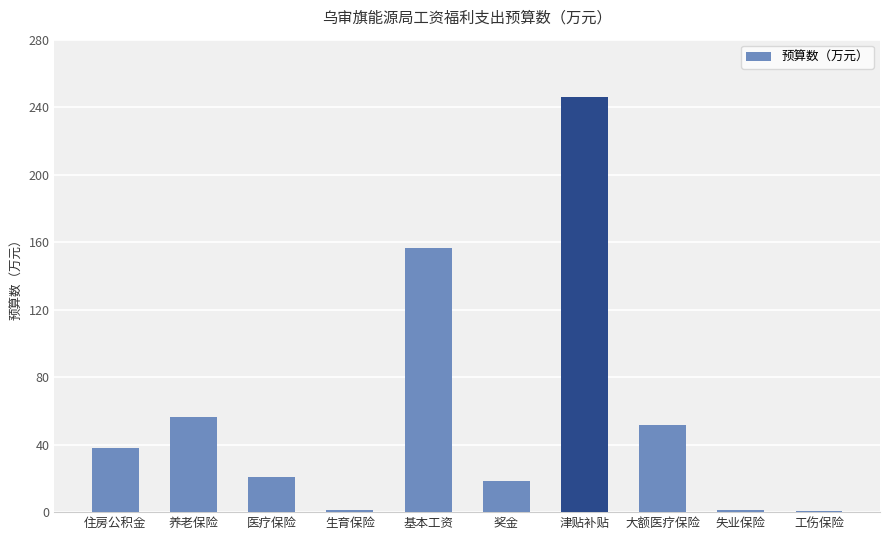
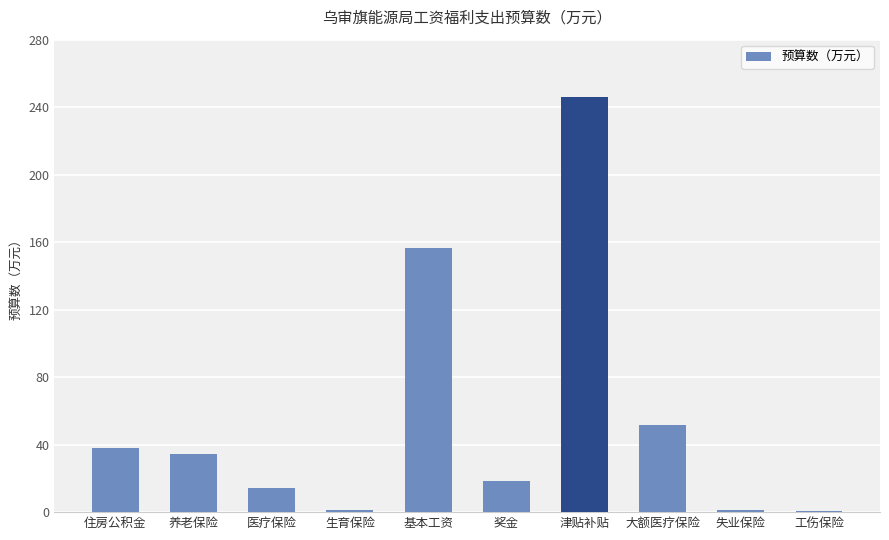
养老保险: 56 -> 35
医疗保险: 21 -> 15
